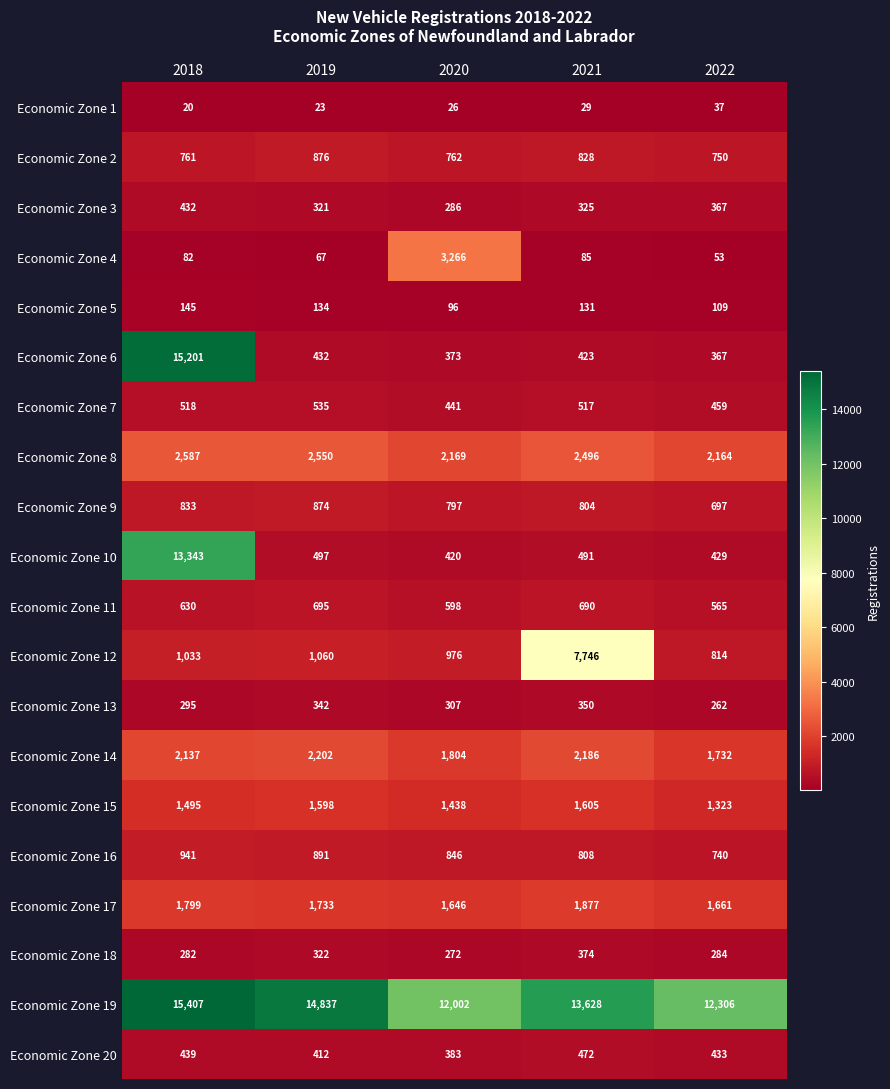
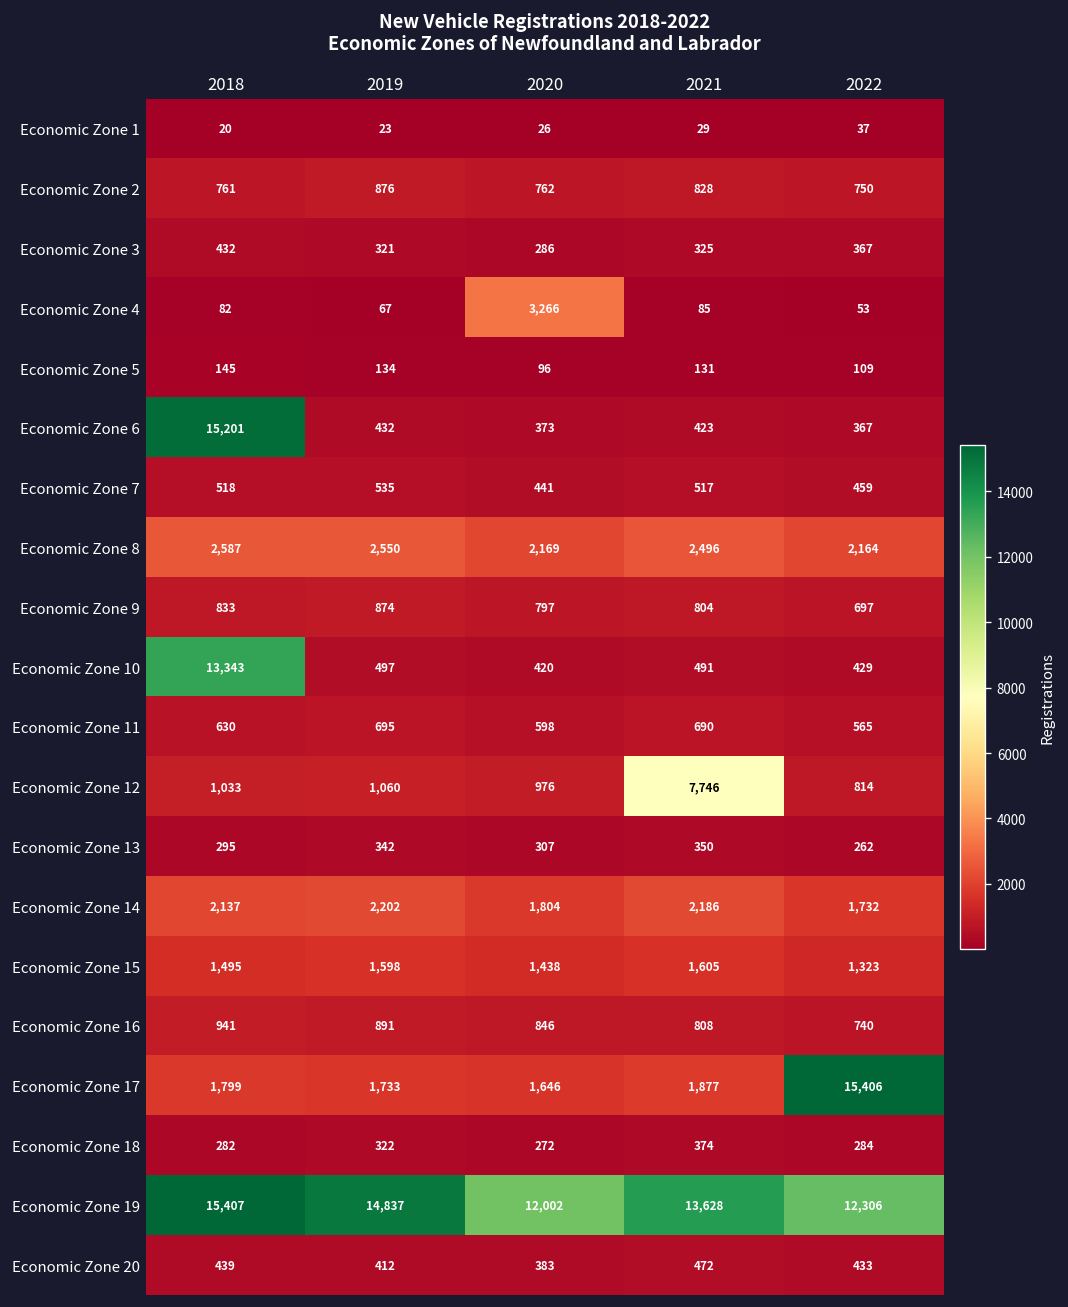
Economic Zone 17, 2022: 1,661 -> 15,406
